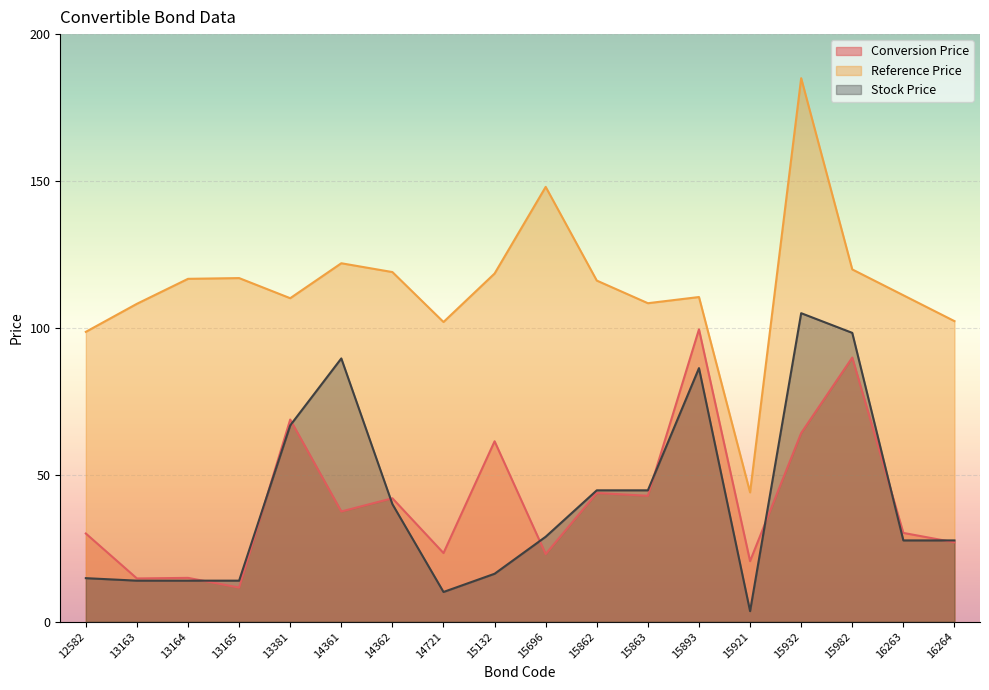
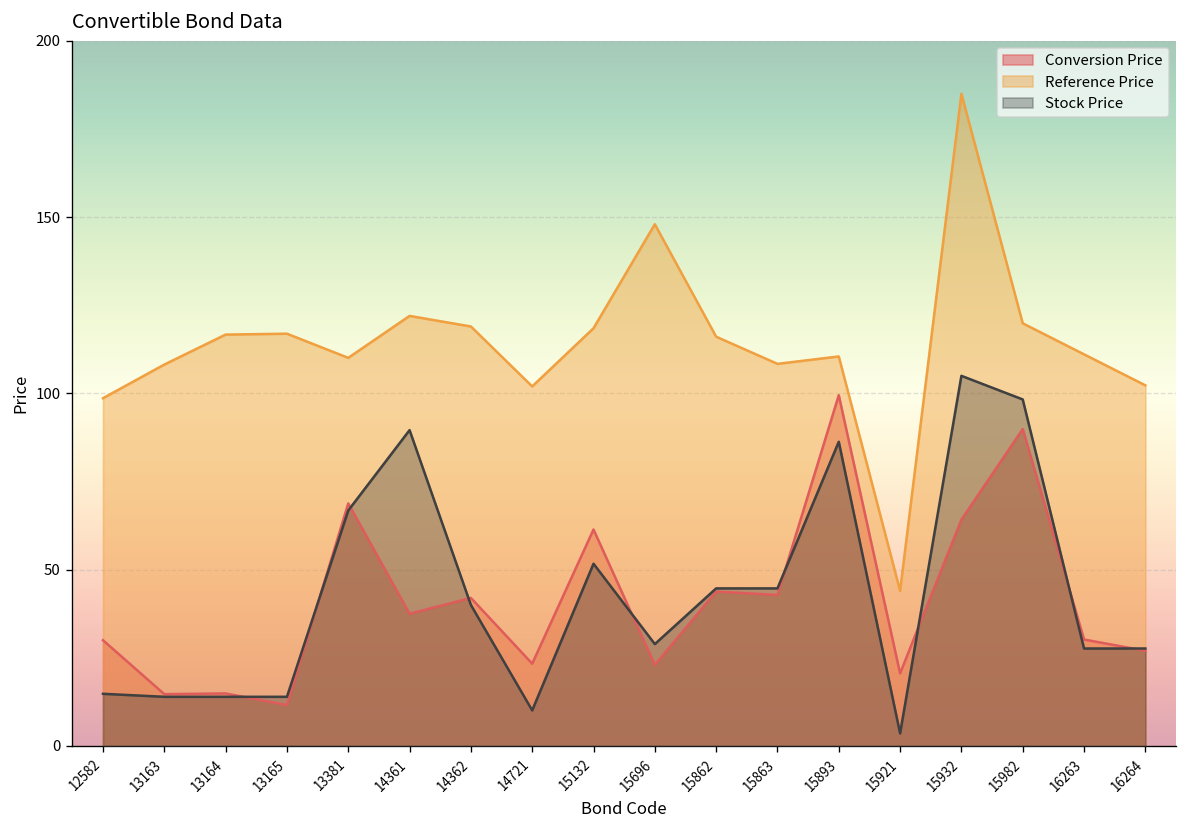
Stock Price, 15132: 16 -> 52
